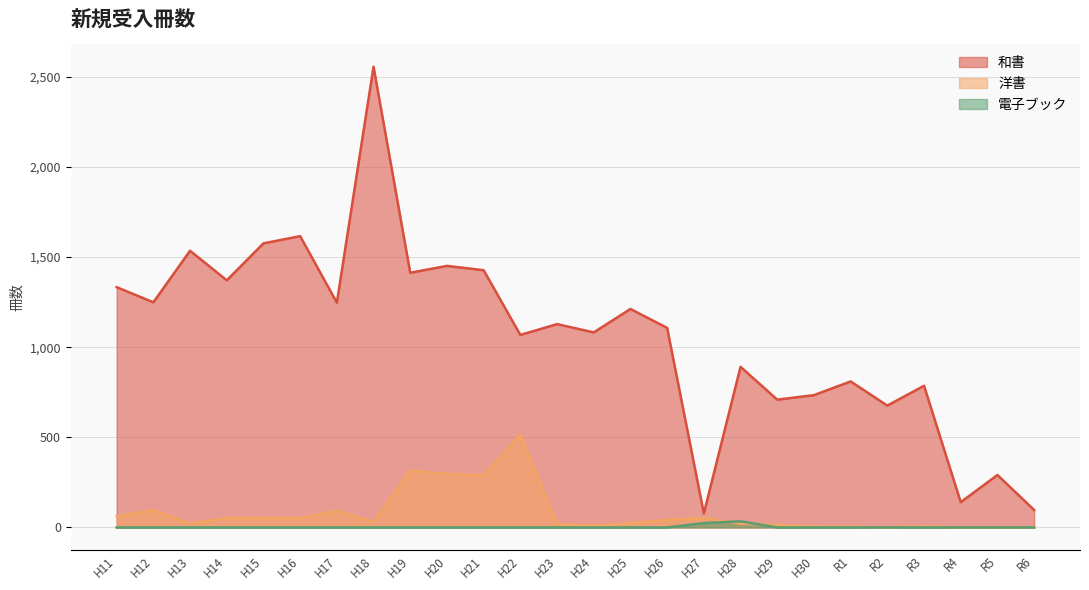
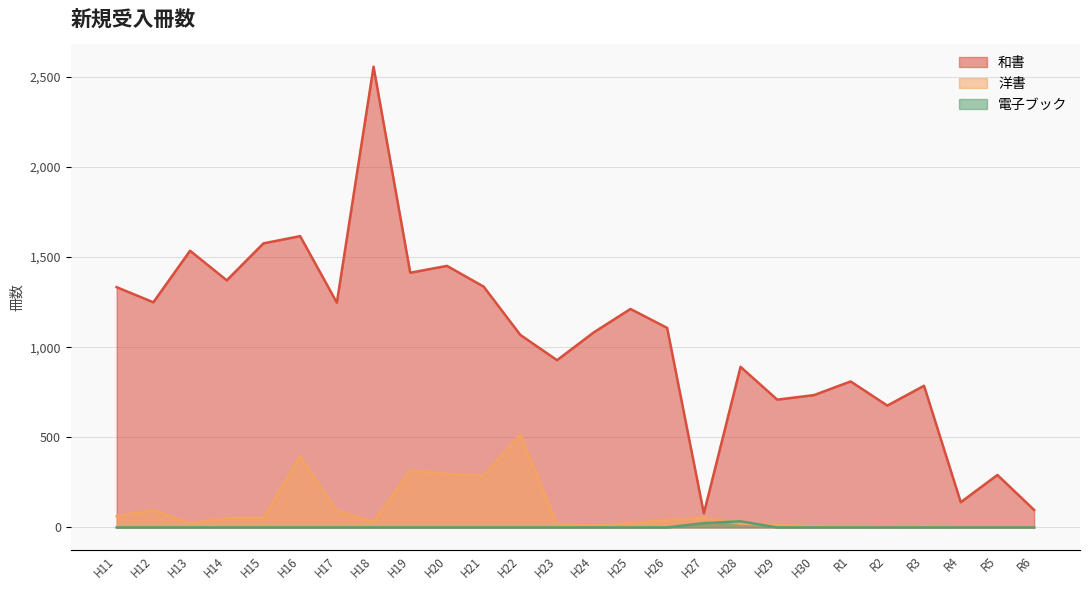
洋書, H16: 50 -> 400
和書, H21: 1,430 -> 1,340
和書, H23: 1,130 -> 930
